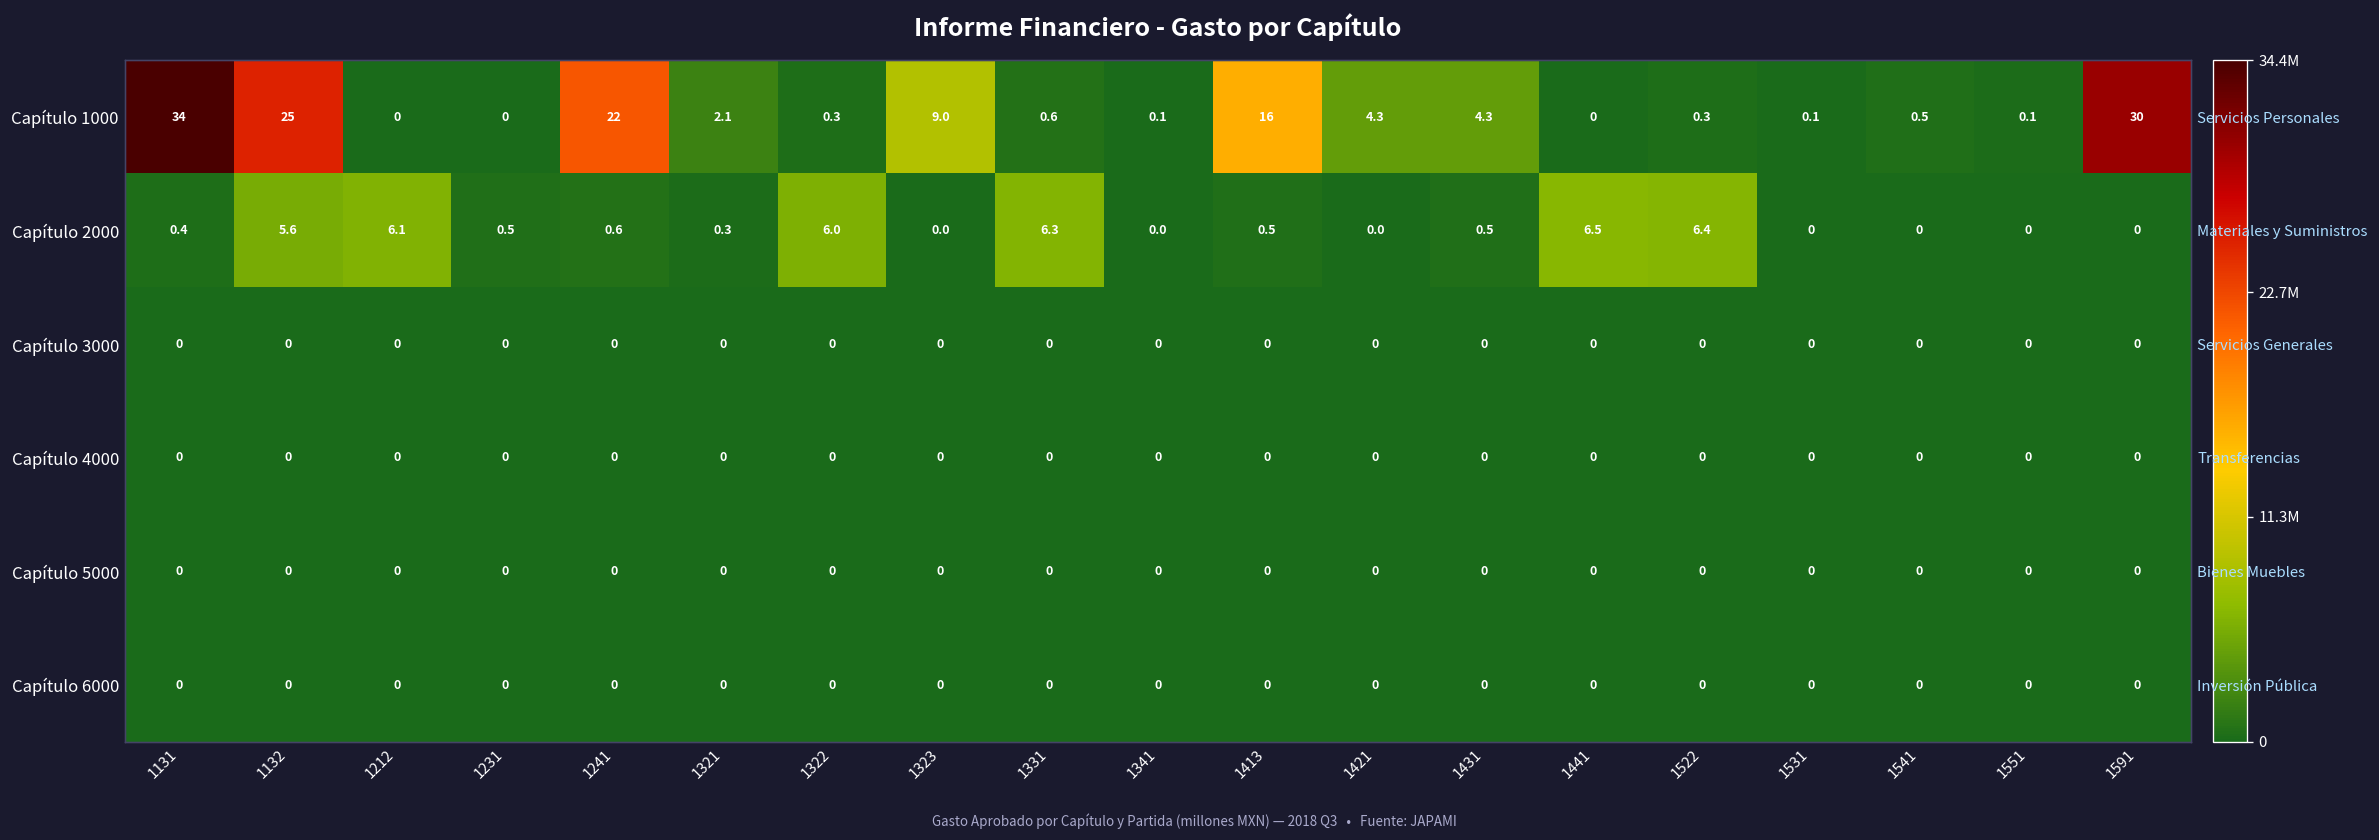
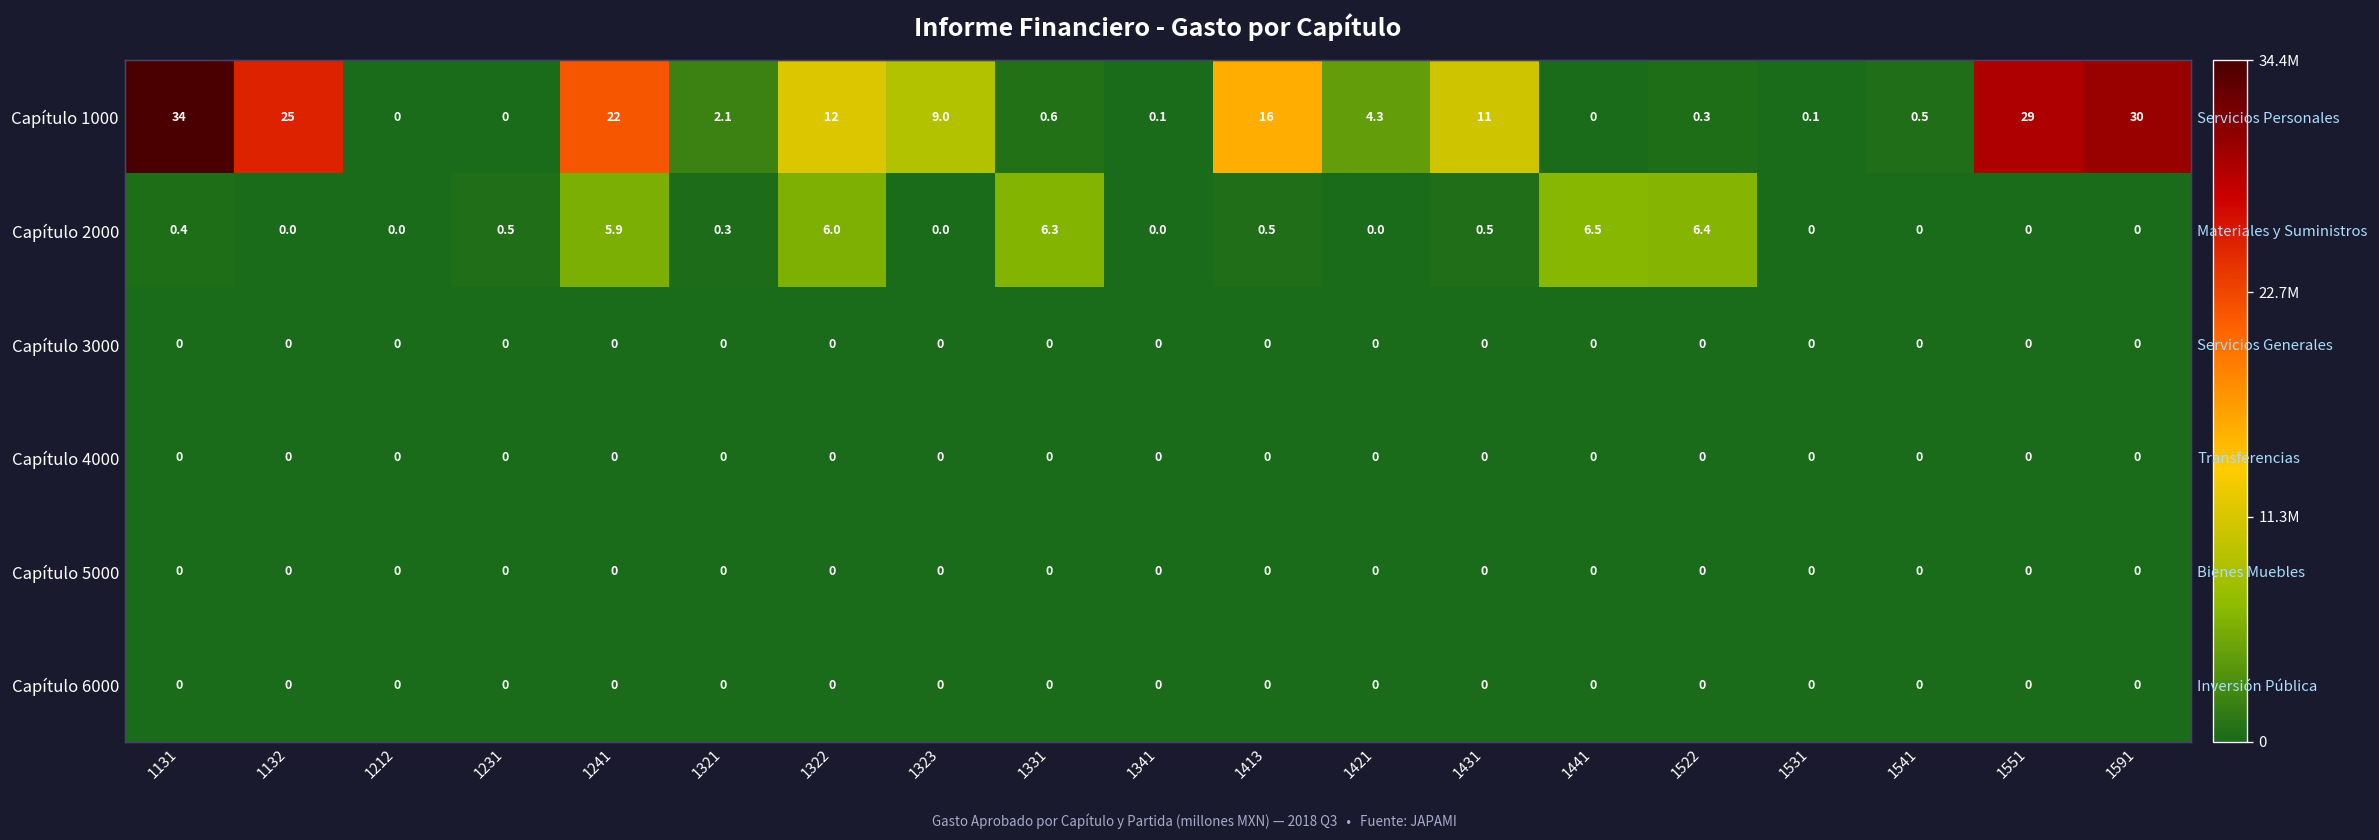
Capítulo 1000, 1322: 0.3 -> 12
Capítulo 1000, 1431: 4.3 -> 11
Capítulo 1000, 1551: 0.1 -> 29
Capítulo 2000, 1132: 5.6 -> 0.0
Capítulo 2000, 1212: 6.1 -> 0.0
Capítulo 2000, 1241: 0.6 -> 5.9
